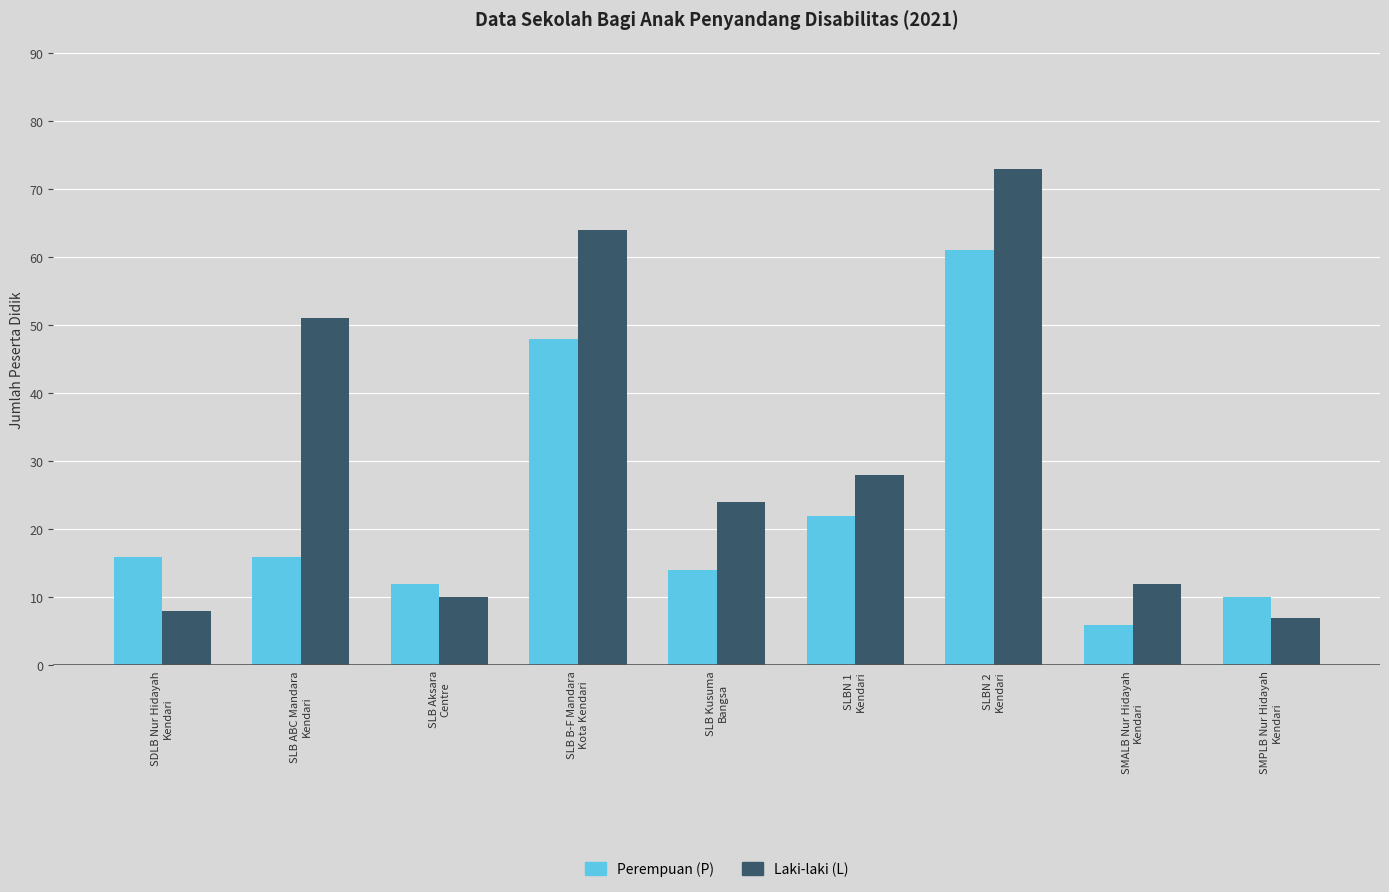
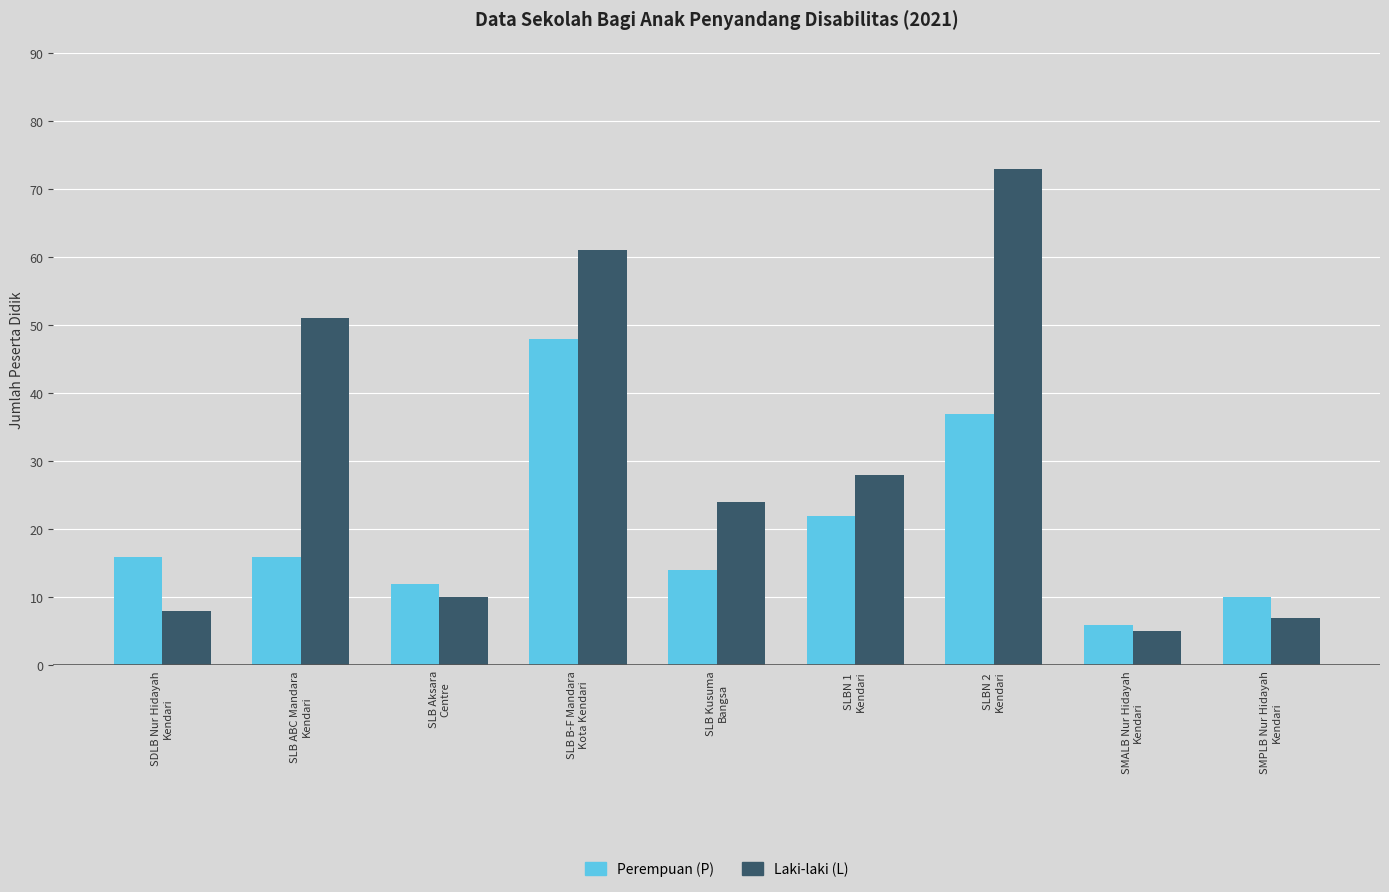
Laki-laki (L), SLB B-F Mandara Kota Kendari: 64 -> 61
Perempuan (P), SLBN 2 Kendari: 61 -> 37
Laki-laki (L), SMALB Nur Hidayah Kendari: 12 -> 5
